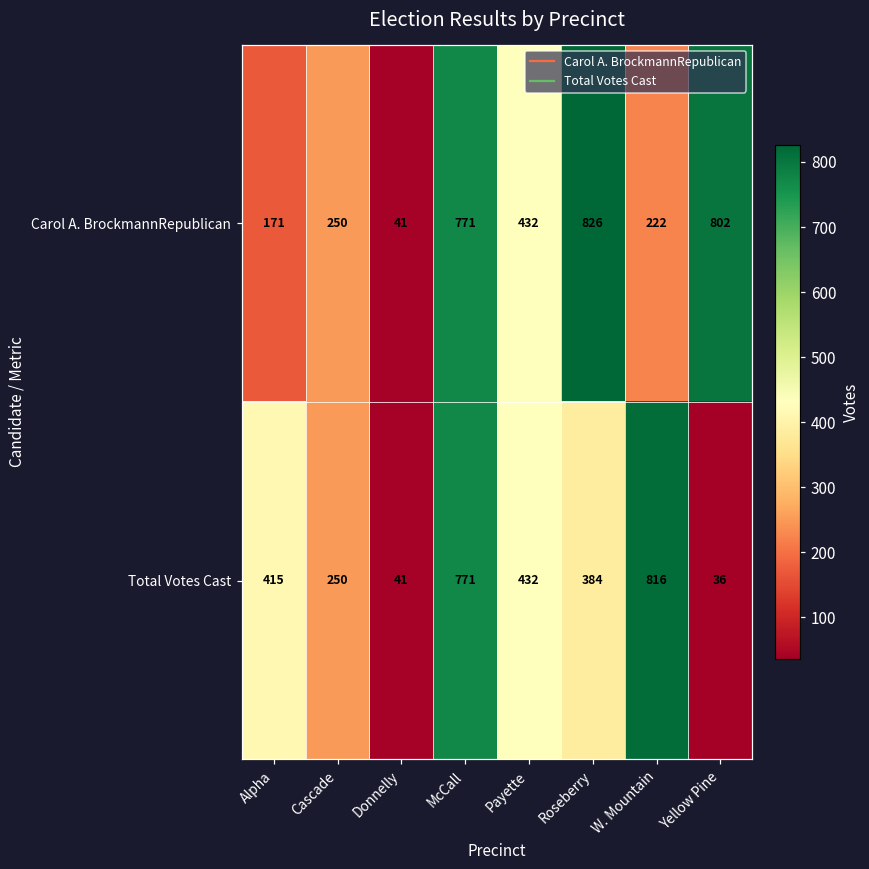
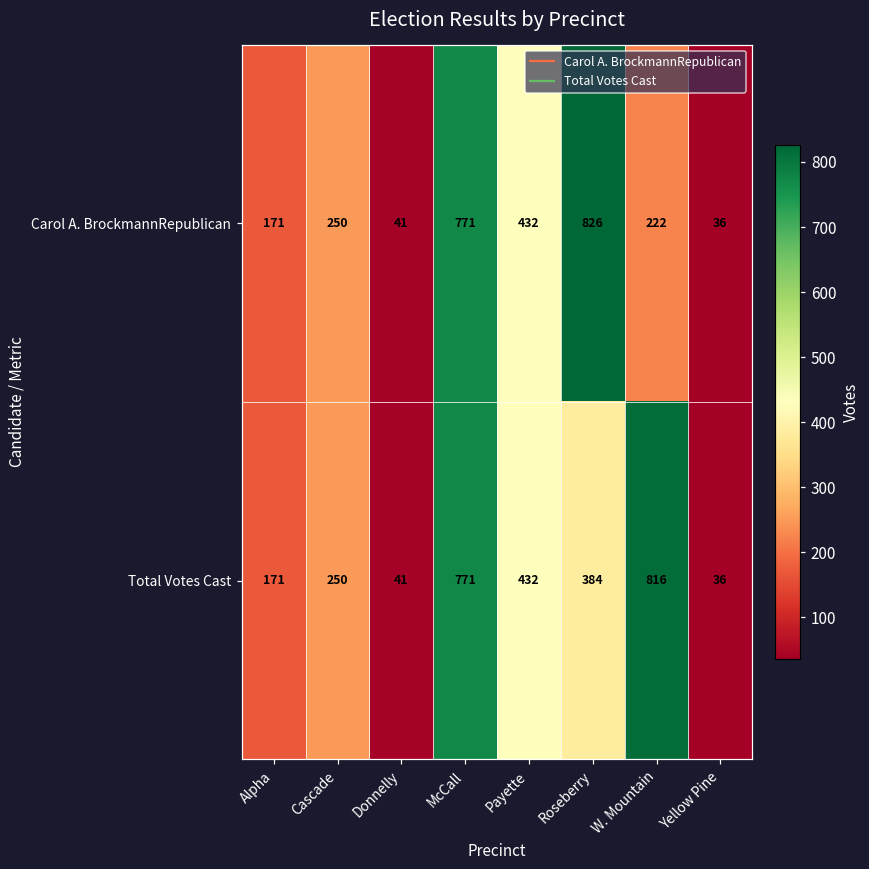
Carol A. BrockmannRepublican, Yellow Pine: 802 -> 36
Total Votes Cast, Alpha: 415 -> 171
